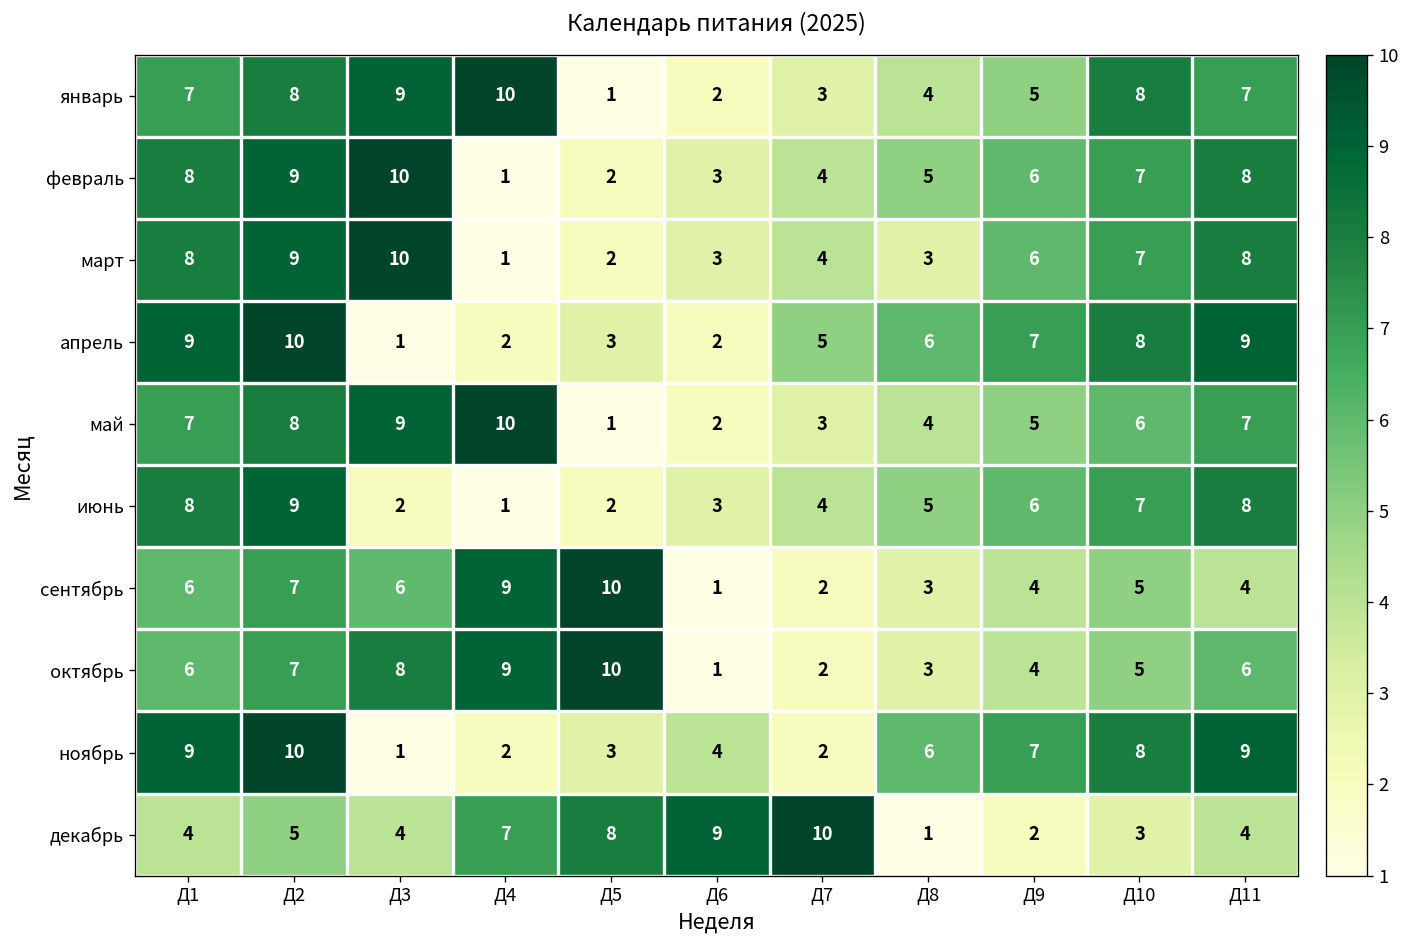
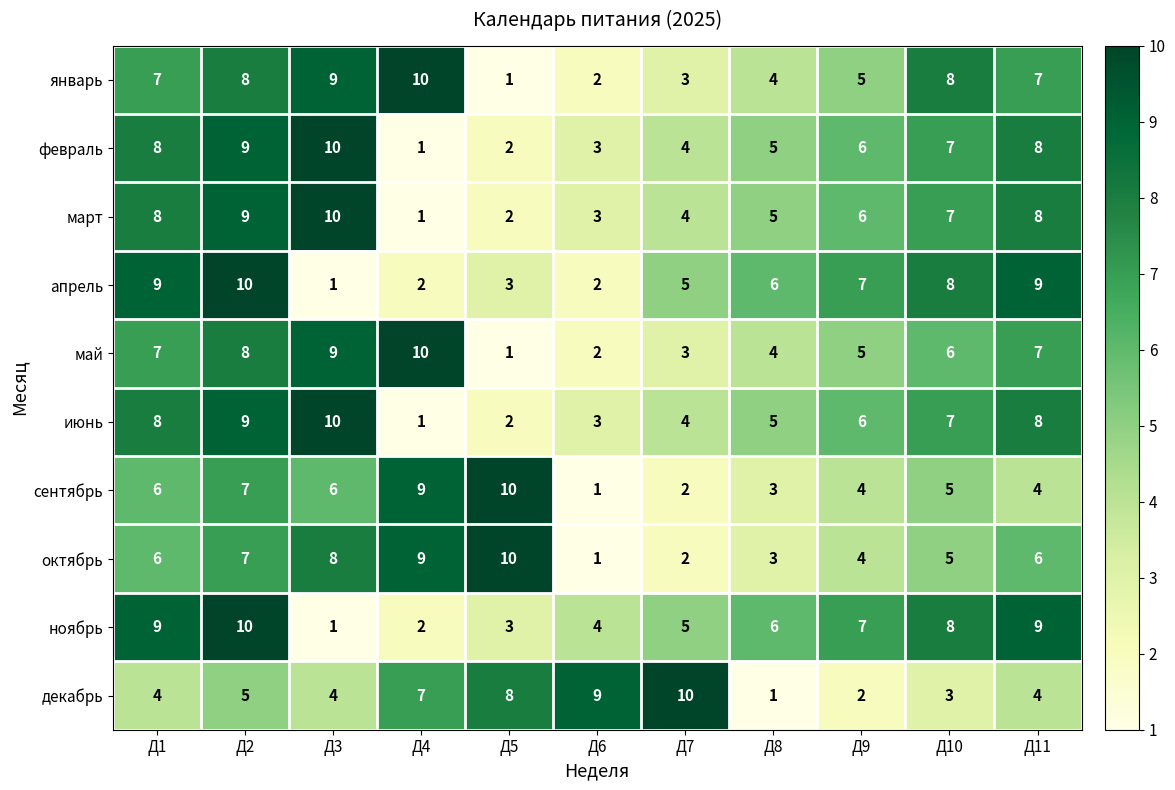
март, Д8: 3 -> 5
июнь, Д3: 2 -> 10
ноябрь, Д7: 2 -> 5
